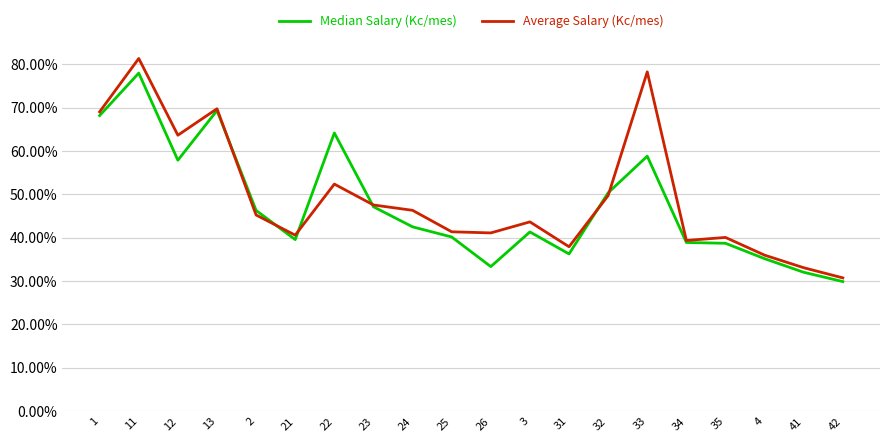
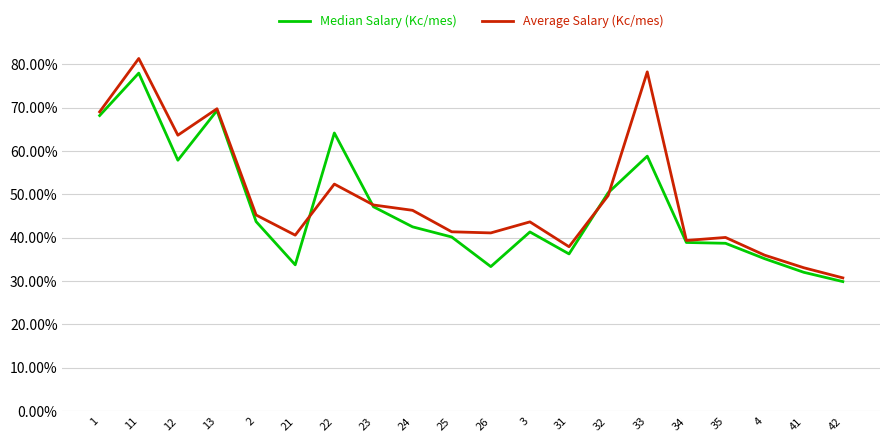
Median Salary (Kc/mes), 2: 46% -> 44%
Median Salary (Kc/mes), 21: 40% -> 34%
